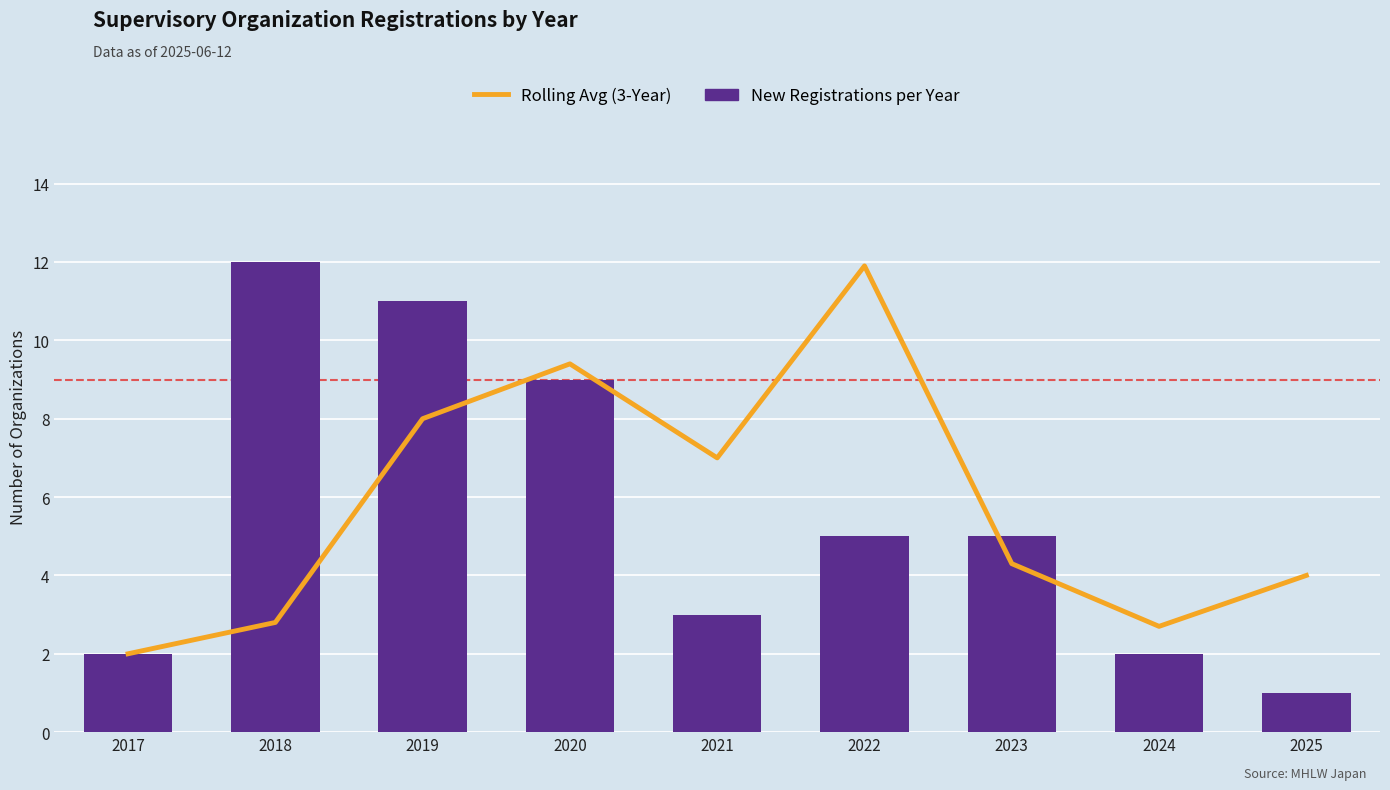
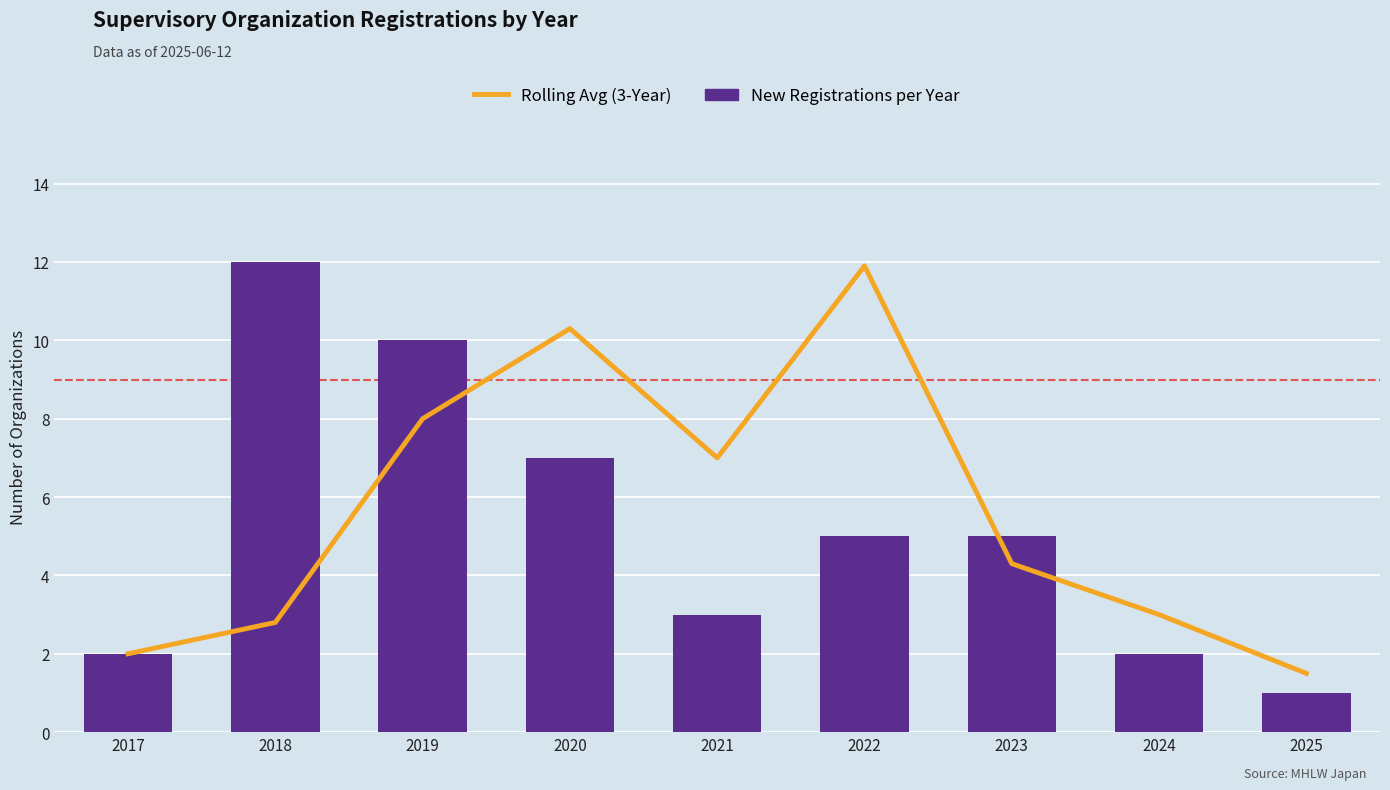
New Registrations per Year, 2019: 11 -> 10
Rolling Avg (3-Year), 2020: 9.4 -> 10.3
New Registrations per Year, 2020: 9 -> 7
Rolling Avg (3-Year), 2024: 2.7 -> 3.0
Rolling Avg (3-Year), 2025: 4.0 -> 1.5
